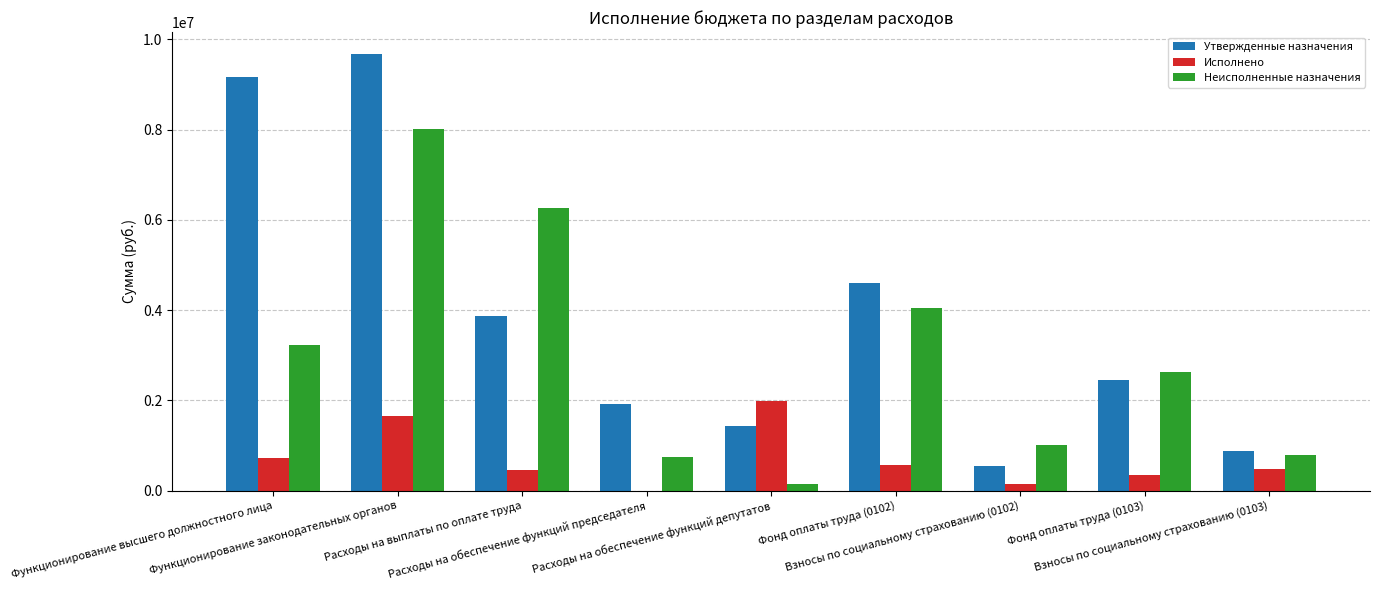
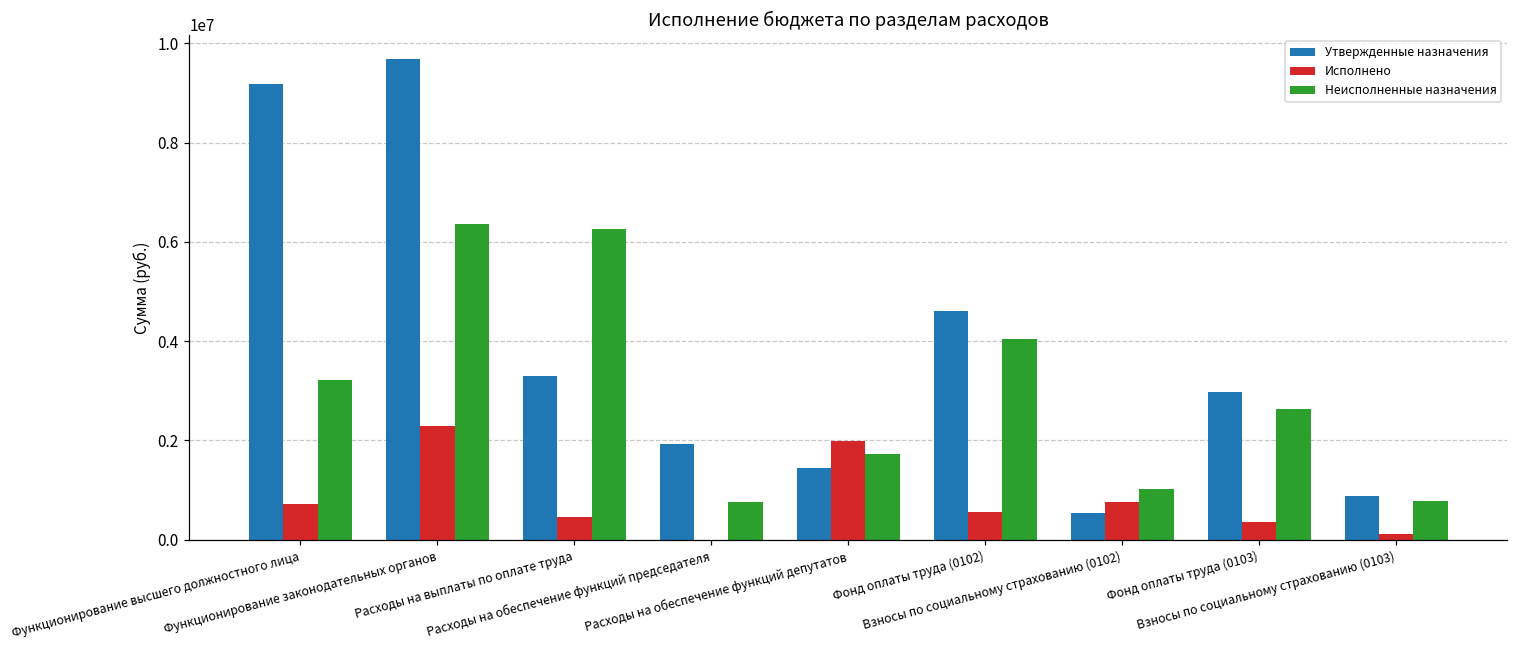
Исполнено, Функционирование законодательных органов: 1700000 -> 2300000
Неисполненные назначения, Функционирование законодательных органов: 8000000 -> 6400000
Утвержденные назначения, Расходы на выплаты по оплате труда: 3900000 -> 3300000
Неисполненные назначения, Расходы на обеспечение функций депутатов: 200000 -> 1700000
Исполнено, Взносы по социальному страхованию (0102): 200000 -> 800000
Утвержденные назначения, Фонд оплаты труда (0103): 2400000 -> 3000000
Исполнено, Взносы по социальному страхованию (0103): 500000 -> 100000
